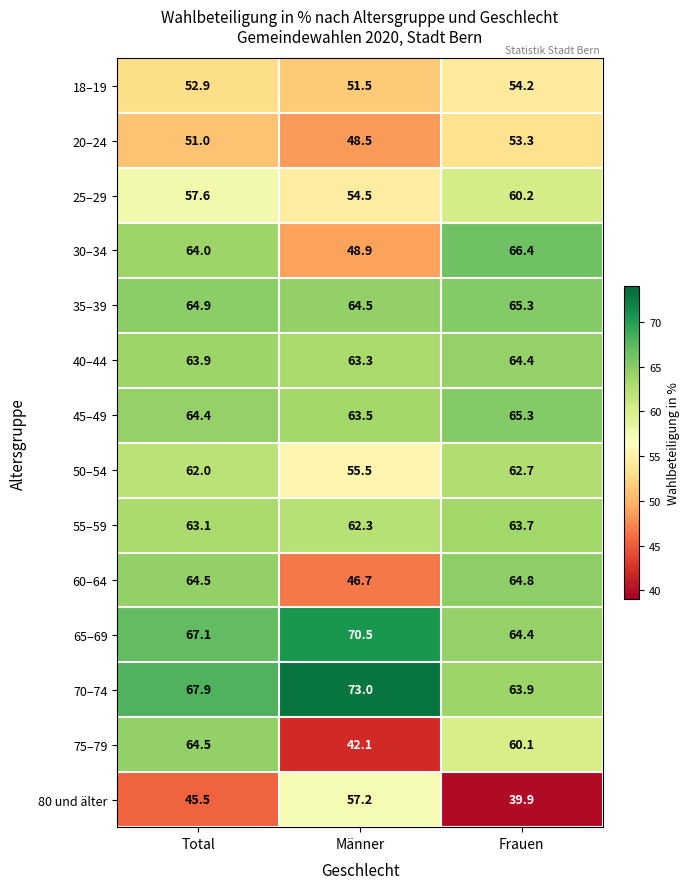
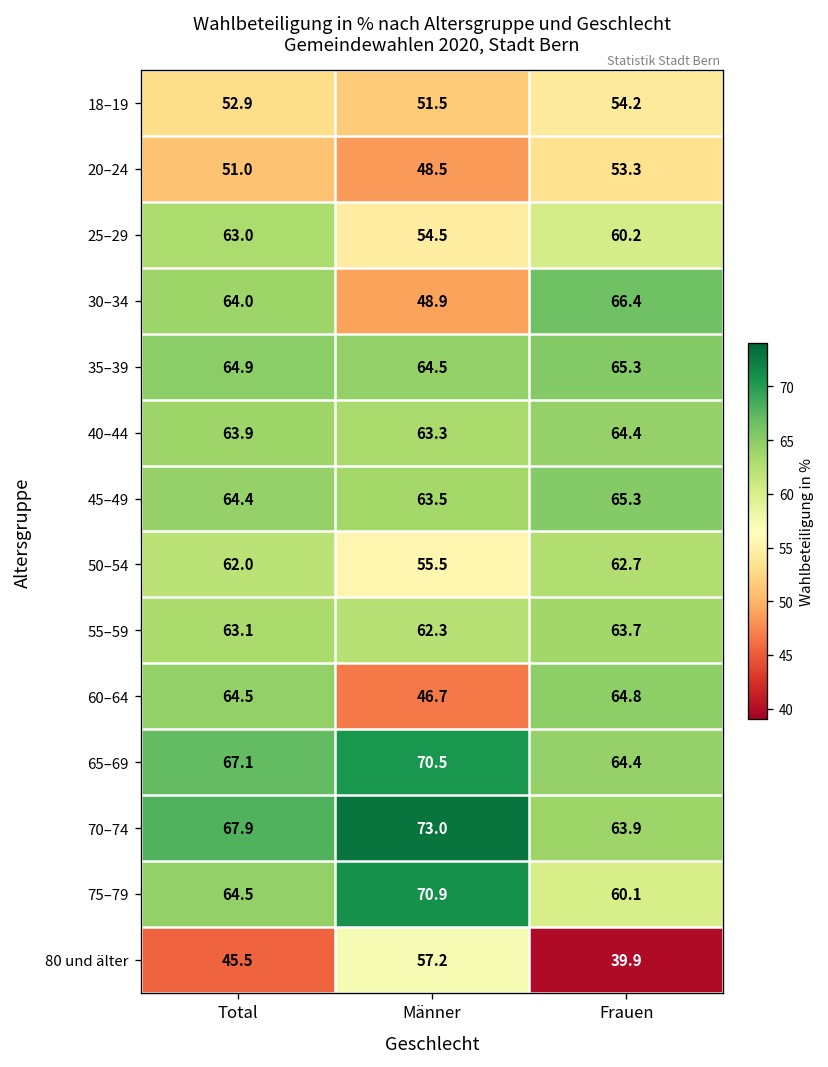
25–29, Total: 57.6 -> 63.0
75–79, Männer: 42.1 -> 70.9
